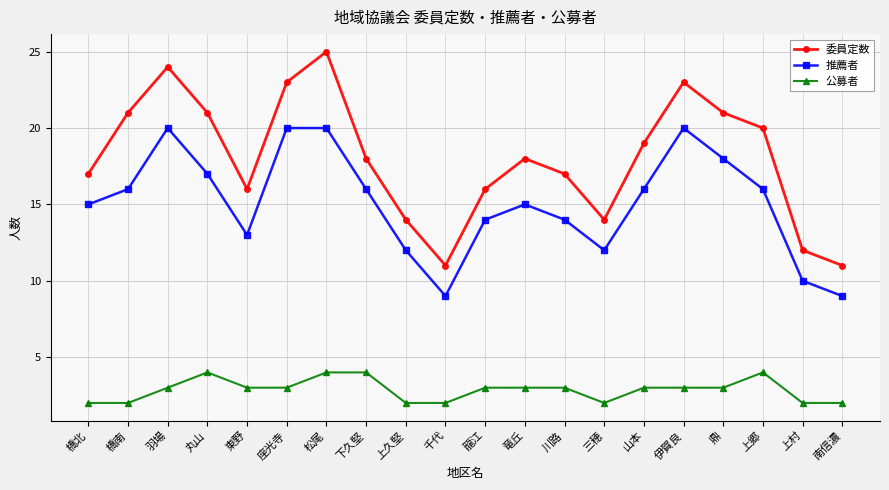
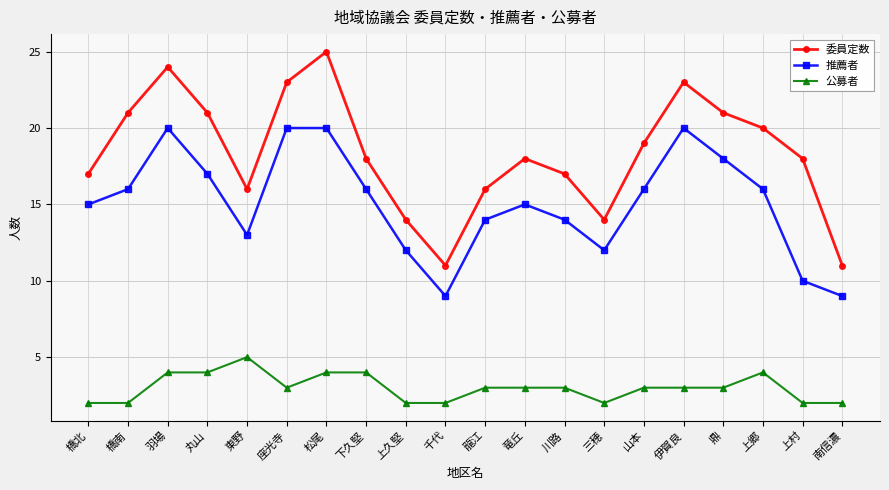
公募者, 羽場: 3 -> 4
公募者, 東野: 3 -> 5
委員定数, 上村: 12 -> 18
